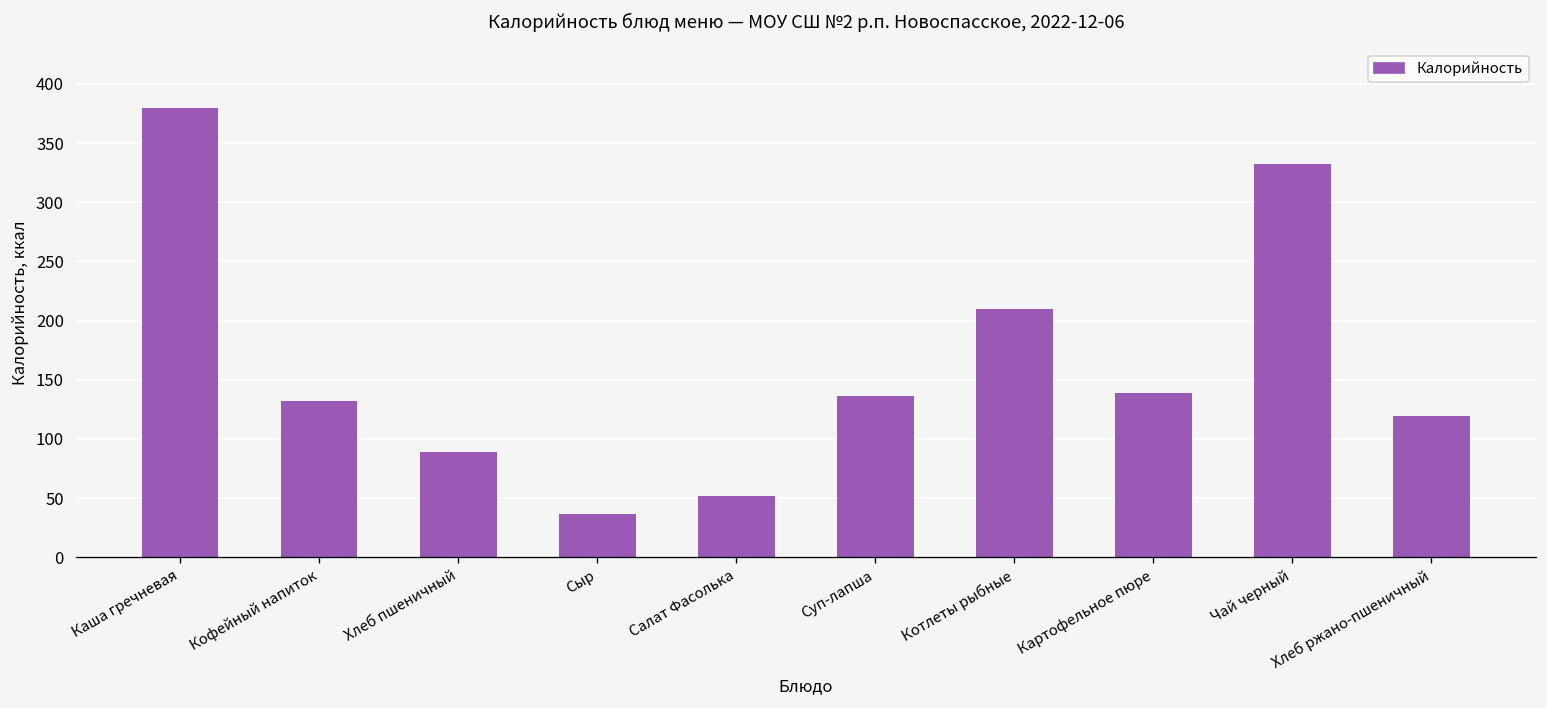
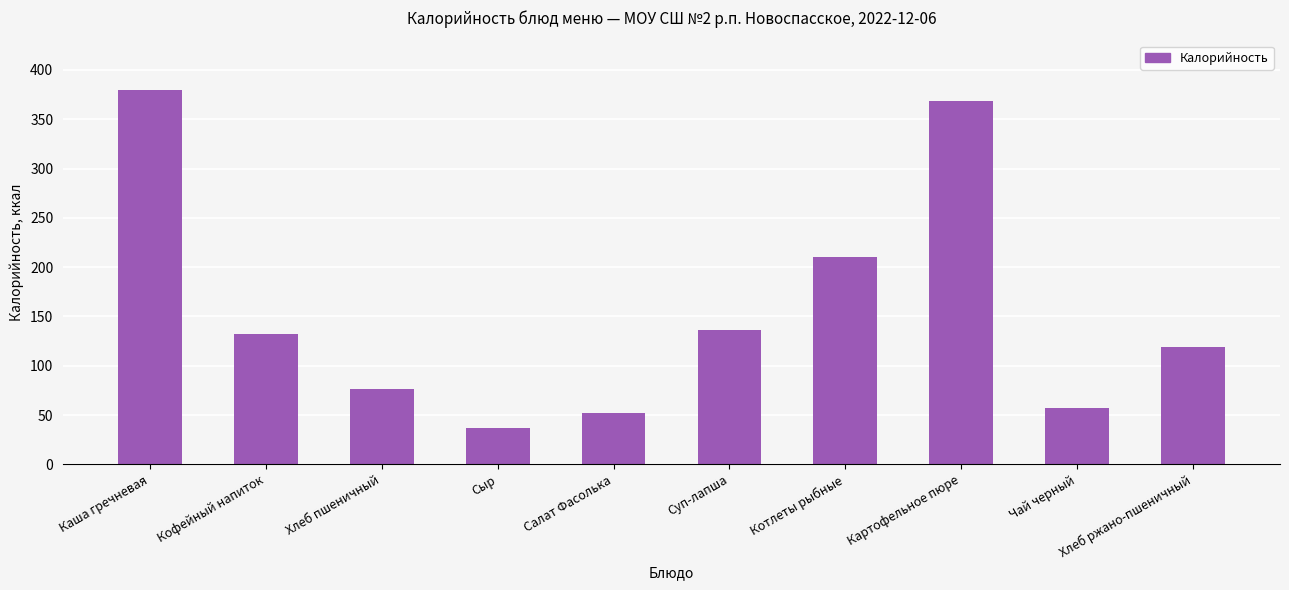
Хлеб пшеничный: 90 -> 80
Картофельное пюре: 140 -> 370
Чай черный: 330 -> 60
